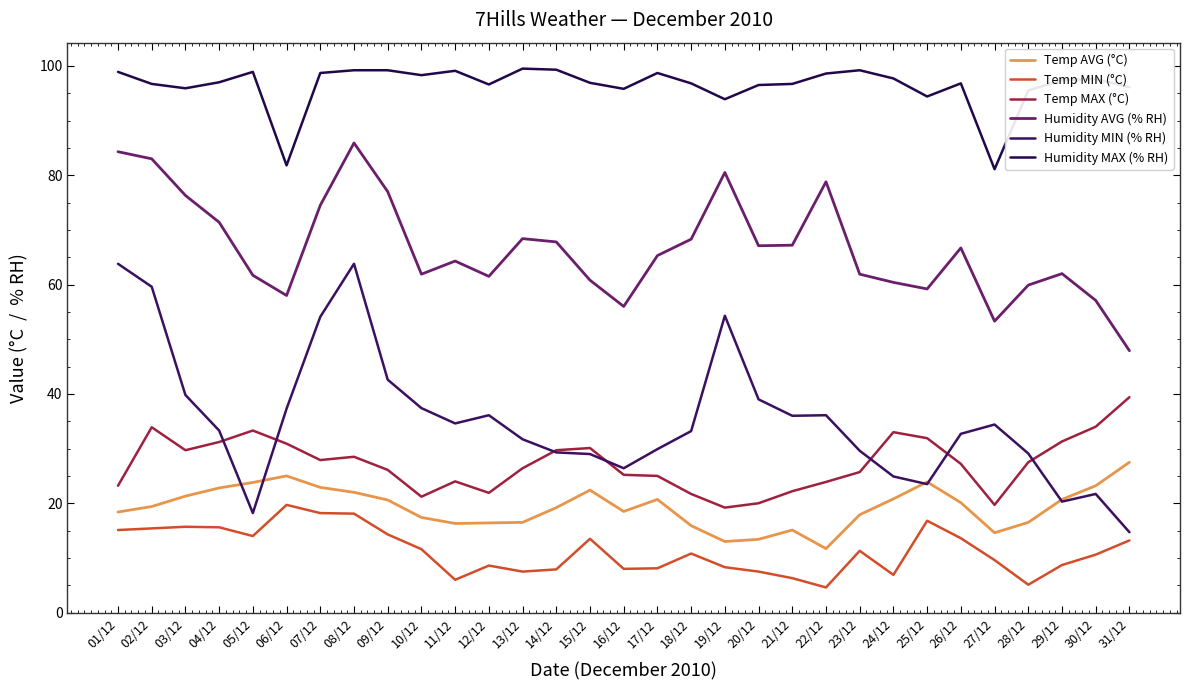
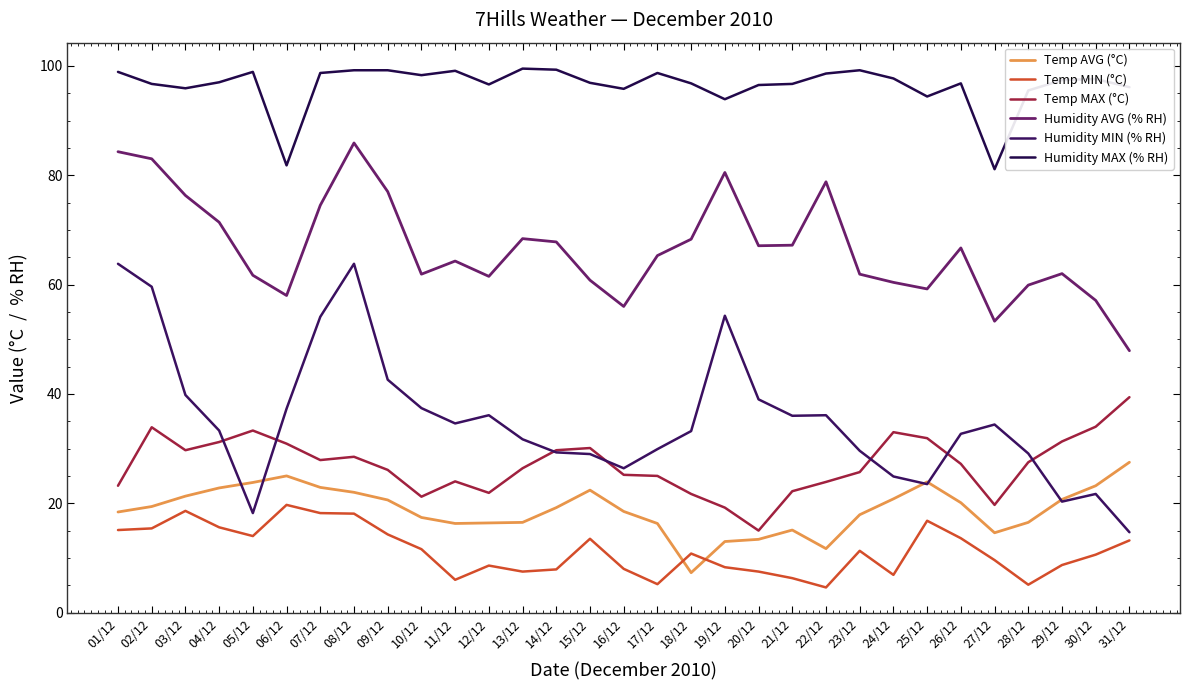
Temp MIN (°C), 03/12: 16 -> 19
Temp AVG (°C), 17/12: 21 -> 16
Temp MIN (°C), 17/12: 8 -> 5
Temp AVG (°C), 18/12: 16 -> 7
Temp MAX (°C), 20/12: 20 -> 15
